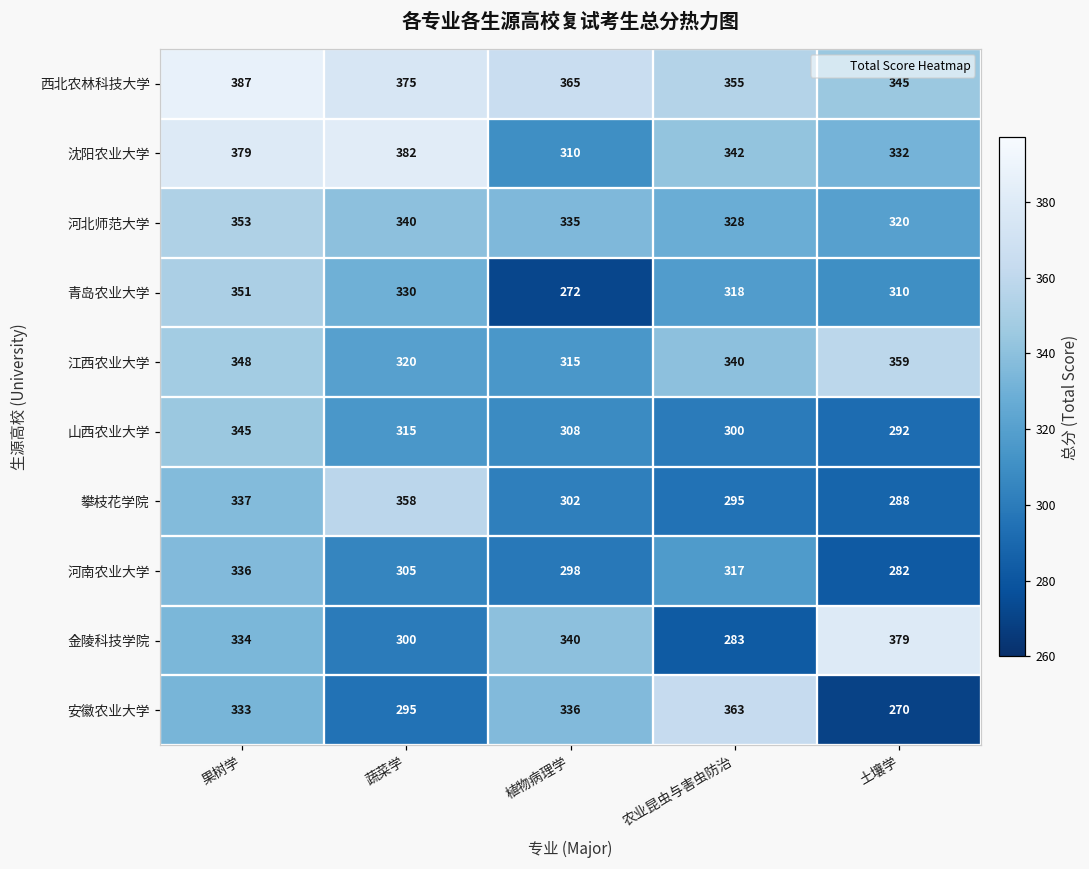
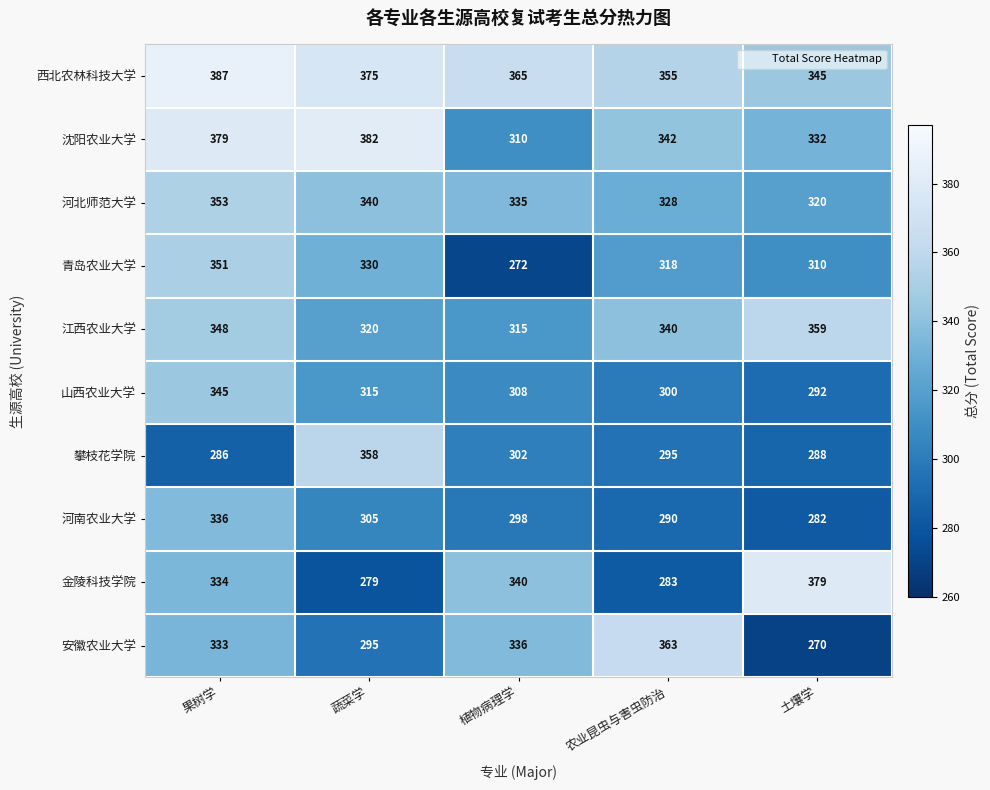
攀枝花学院, 果树学: 337 -> 286
河南农业大学, 农业昆虫与害虫防治: 317 -> 290
金陵科技学院, 蔬菜学: 300 -> 279
